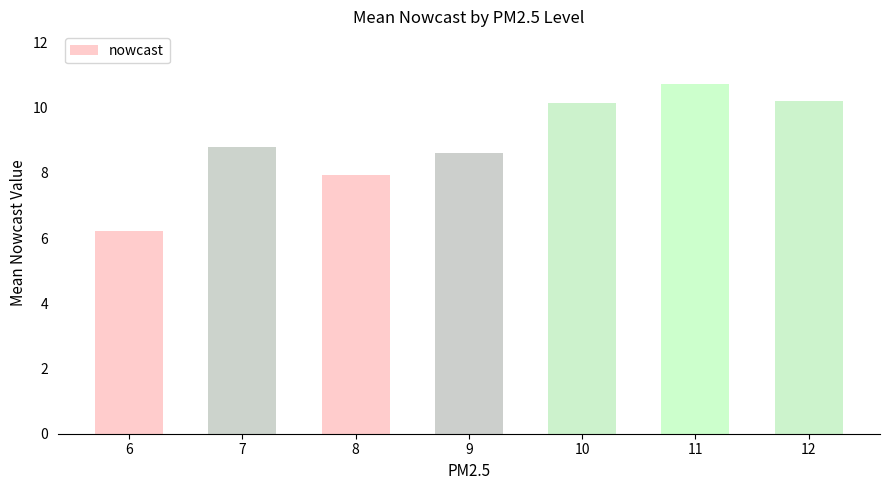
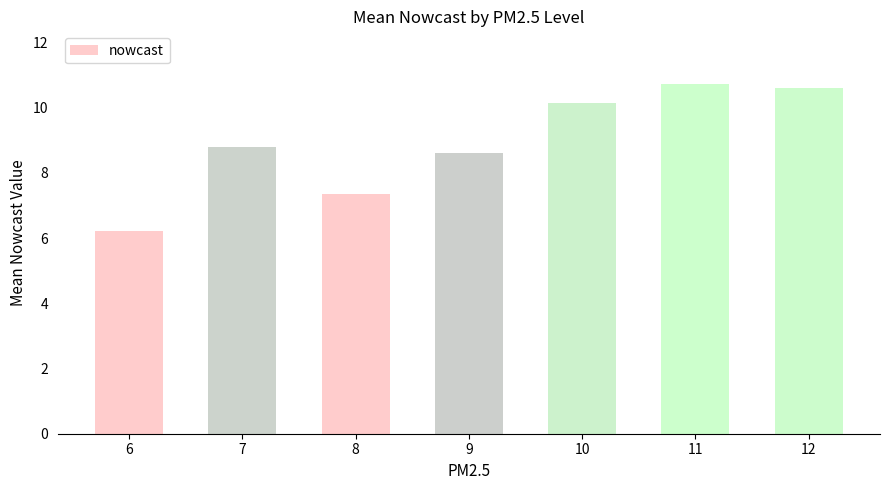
8: 7.9 -> 7.4
12: 10.2 -> 10.6
